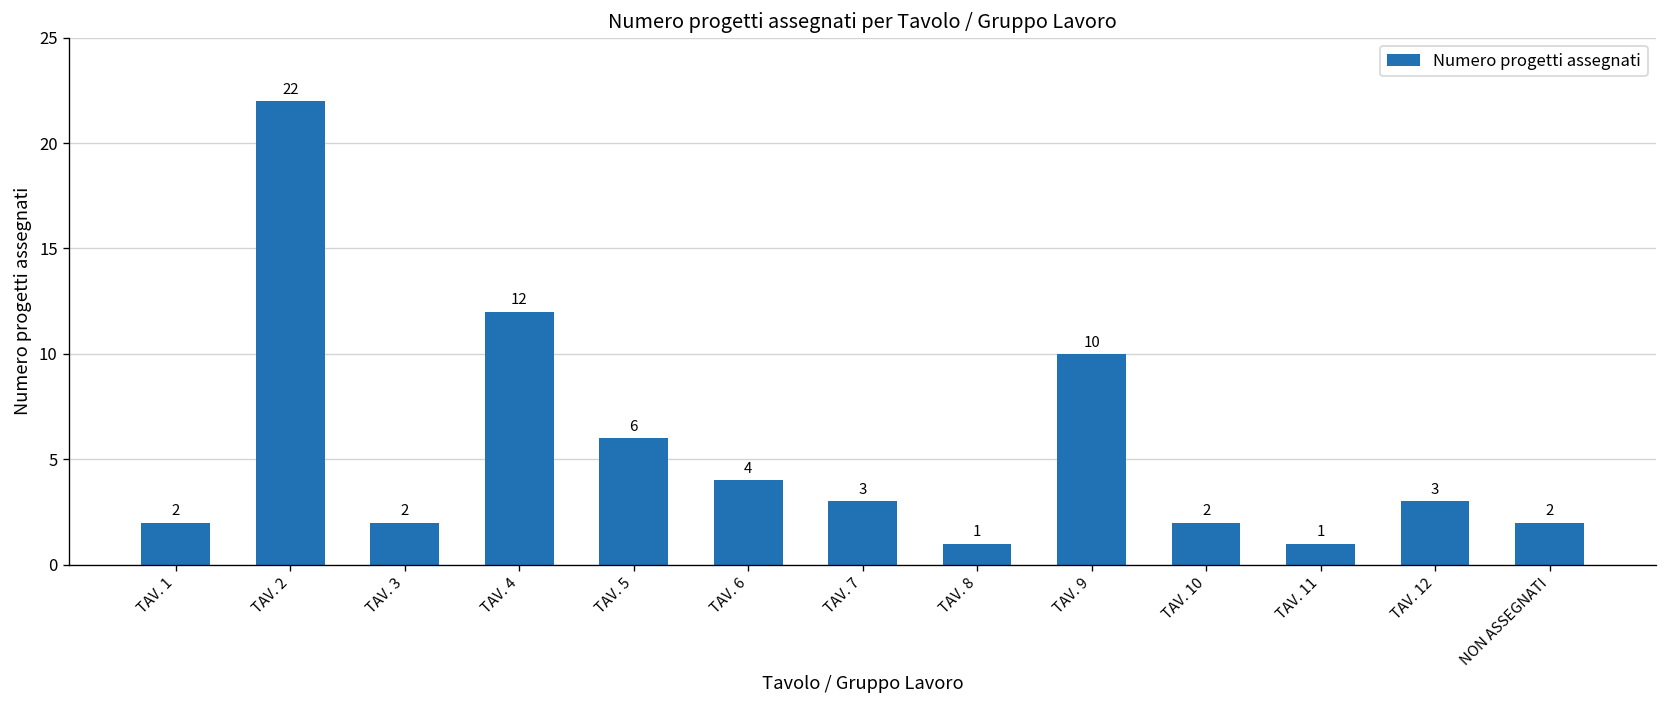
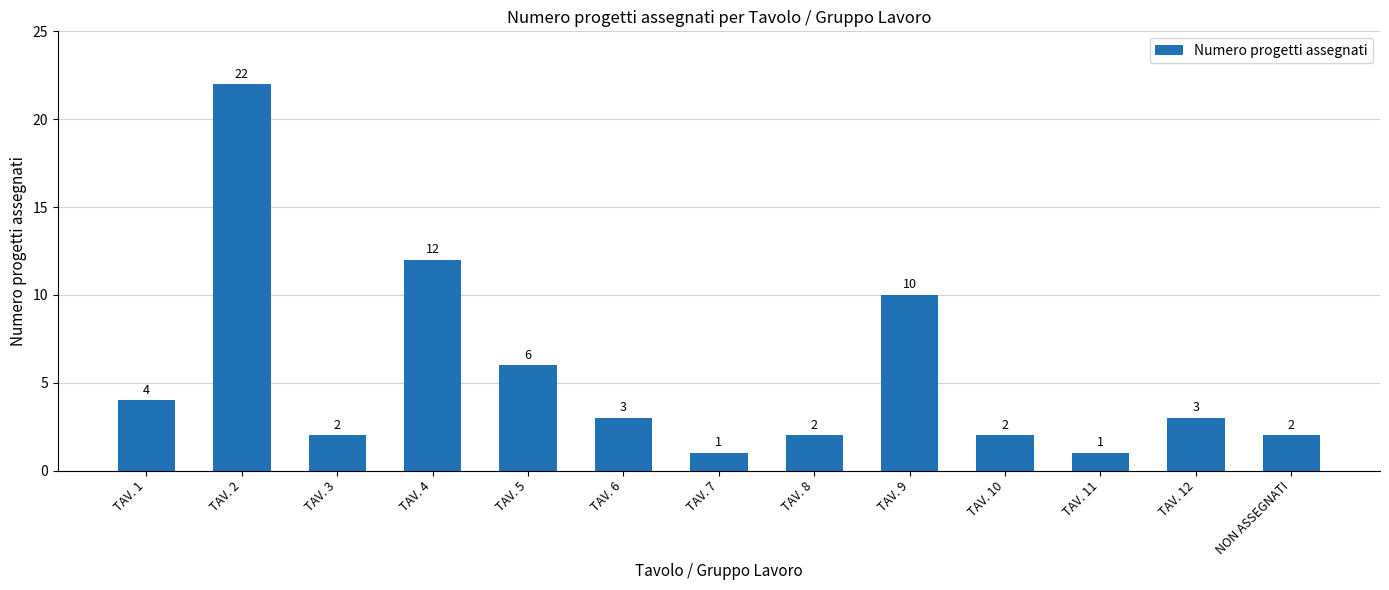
TAV. 1: 2 -> 4
TAV. 6: 4 -> 3
TAV. 7: 3 -> 1
TAV. 8: 1 -> 2
